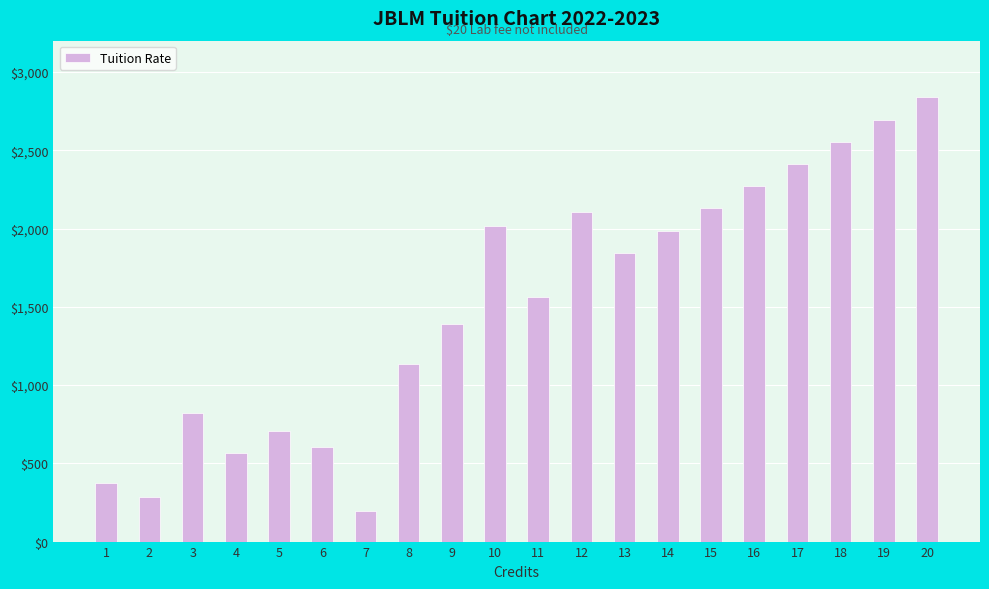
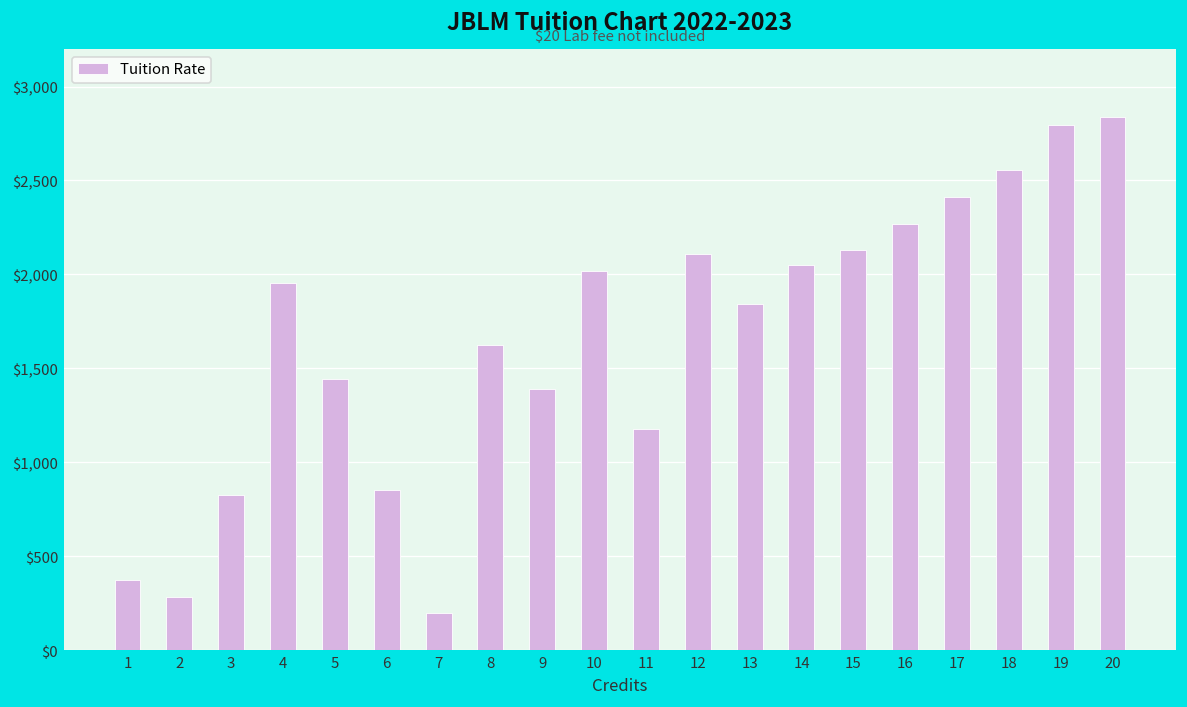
4: $570 -> $1,960
5: $710 -> $1,440
6: $610 -> $850
8: $1,140 -> $1,630
11: $1,560 -> $1,180
14: $1,990 -> $2,050
19: $2,700 -> $2,800
